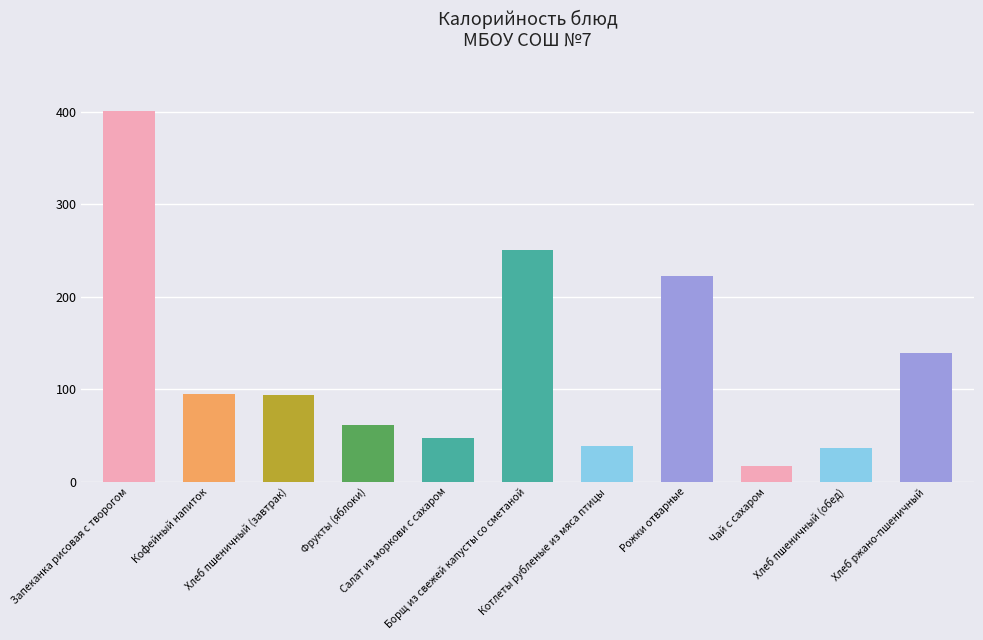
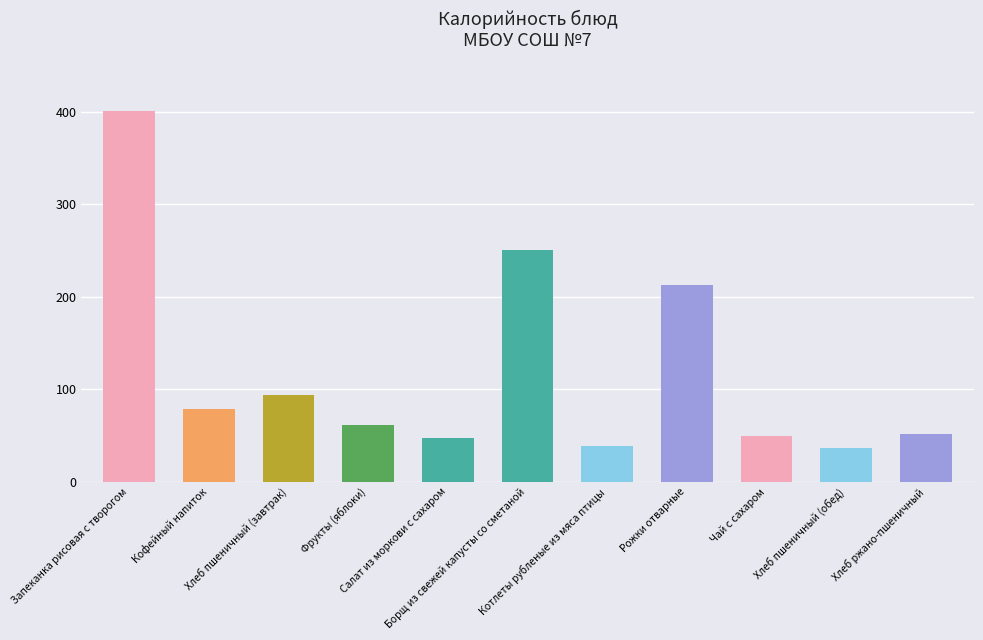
Кофейный напиток: 90 -> 80
Рожки отварные: 220 -> 210
Чай с сахаром: 20 -> 50
Хлеб ржано-пшеничный: 140 -> 50
